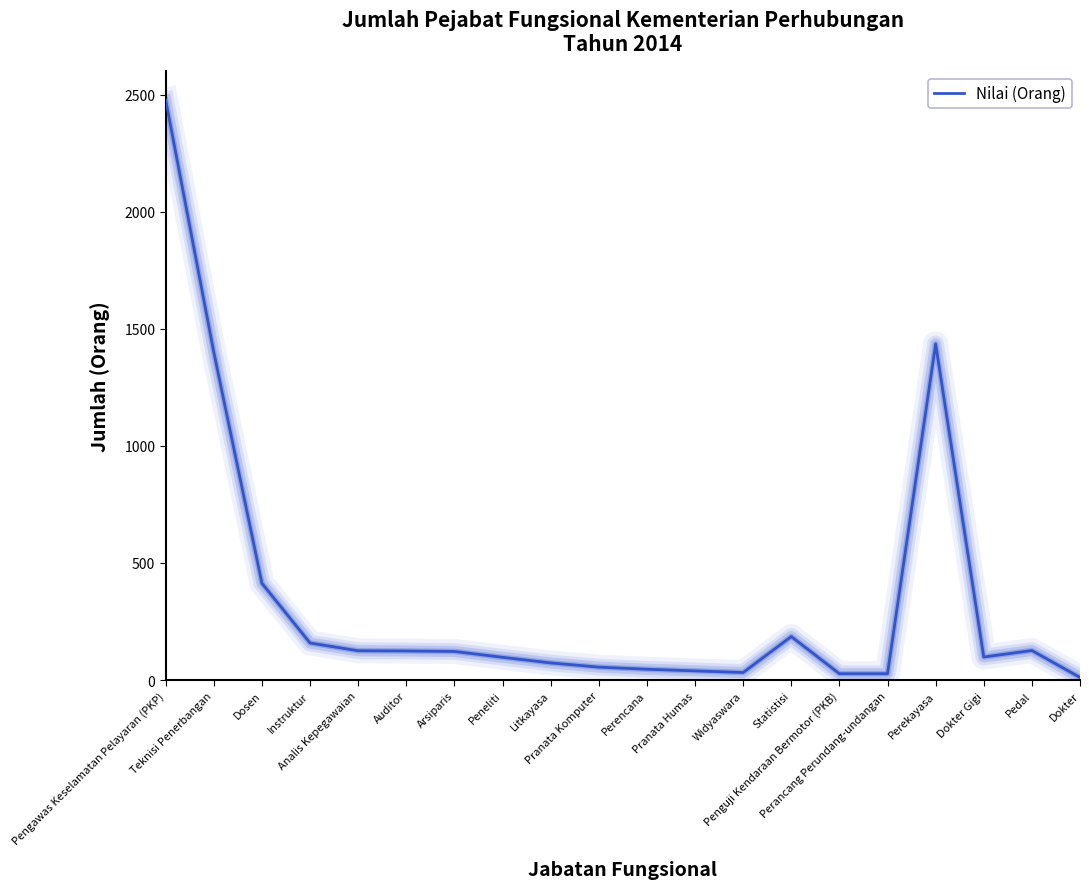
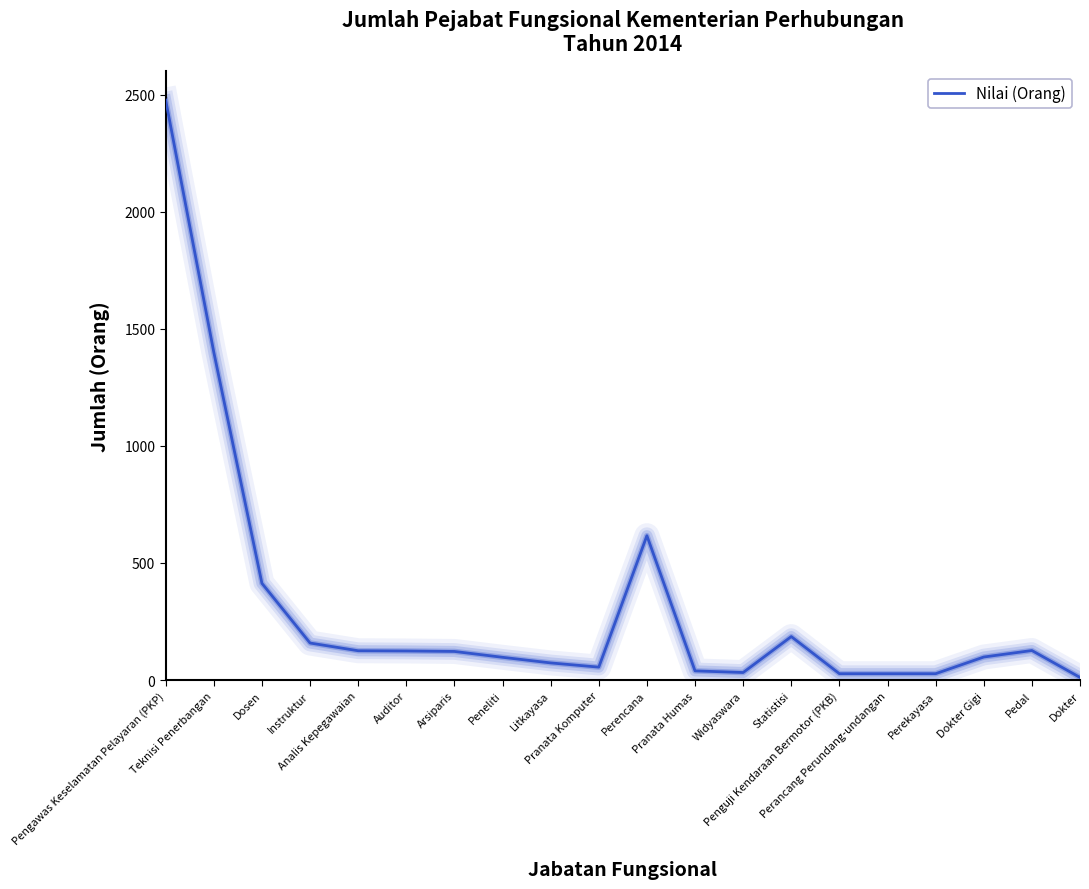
Perencana: 50 -> 620
Perekayasa: 1440 -> 30
